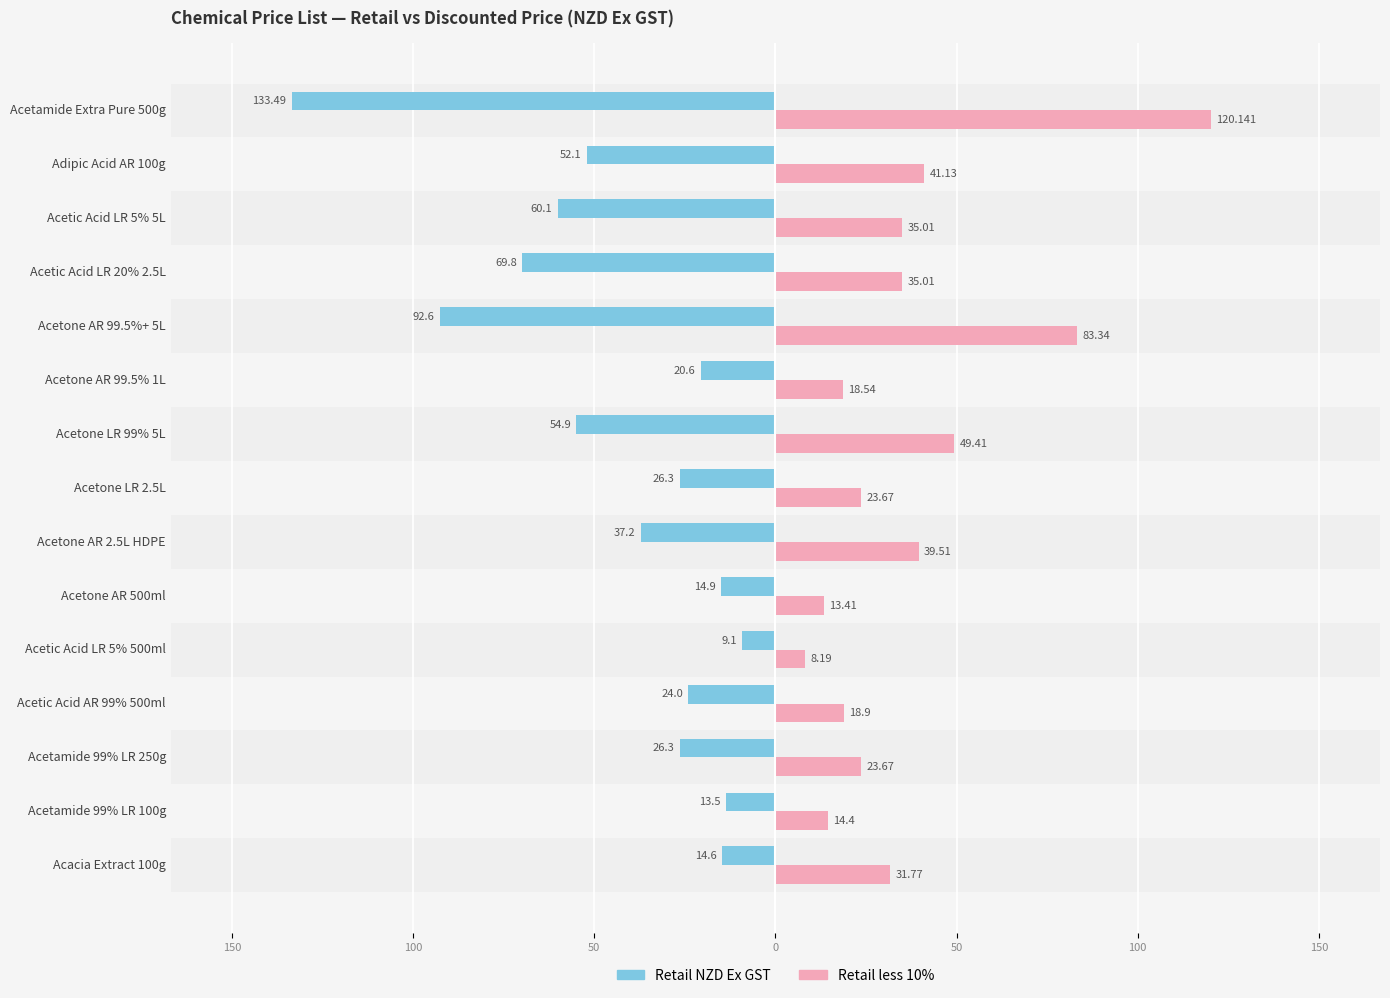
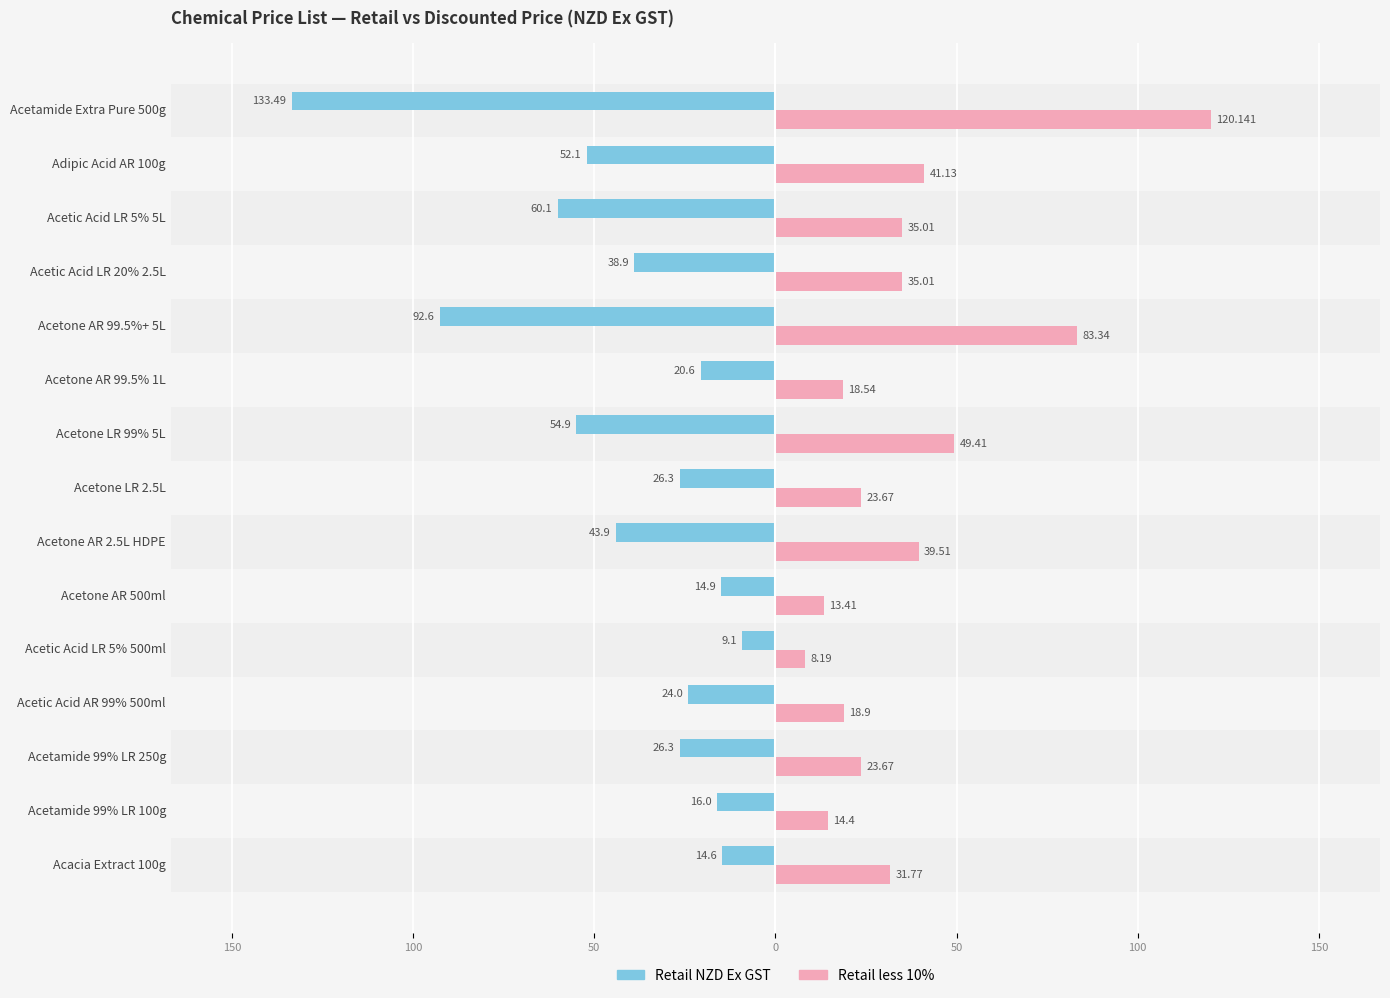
Retail NZD Ex GST, Acetic Acid LR 20% 2.5L: 69.8 -> 38.9
Retail NZD Ex GST, Acetone AR 2.5L HDPE: 37.2 -> 43.9
Retail NZD Ex GST, Acetamide 99% LR 100g: 13.5 -> 16.0
